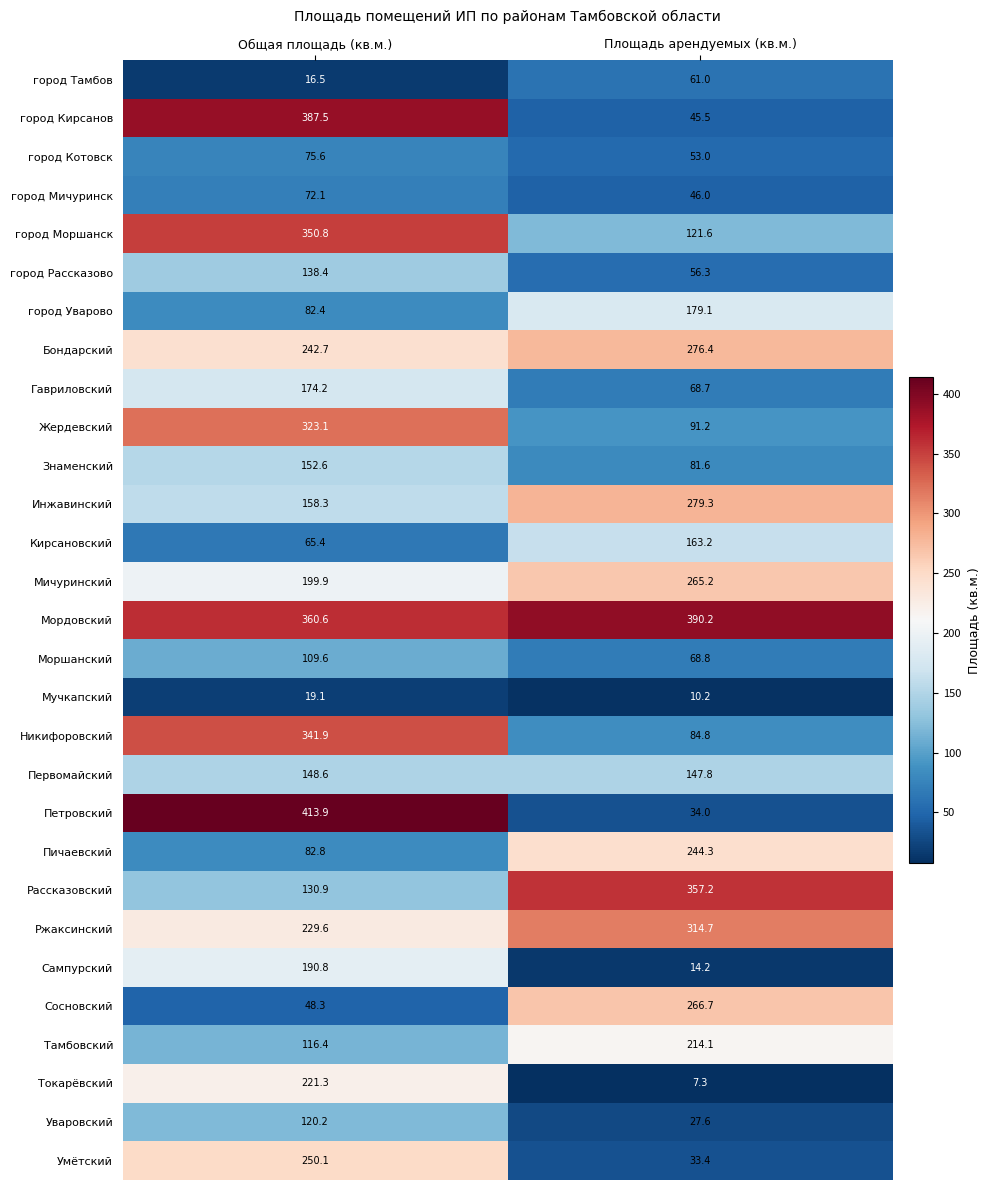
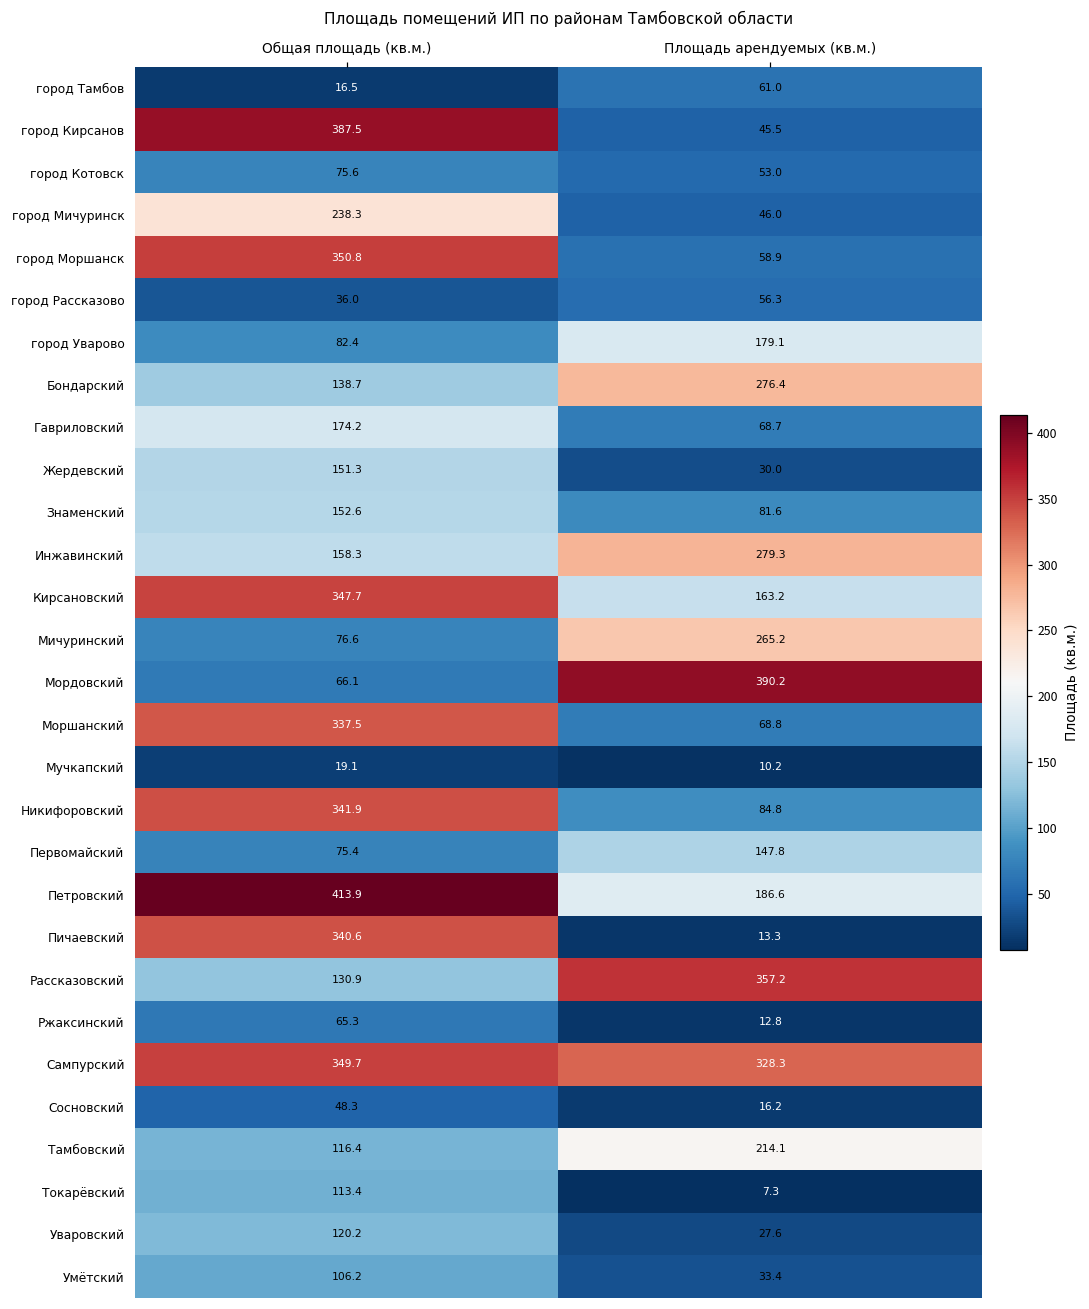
город Мичуринск, Общая площадь (кв.м.): 72.1 -> 238.3
город Моршанск, Площадь арендуемых (кв.м.): 121.6 -> 58.9
город Рассказово, Общая площадь (кв.м.): 138.4 -> 36.0
Бондарский, Общая площадь (кв.м.): 242.7 -> 138.7
Жердевский, Общая площадь (кв.м.): 323.1 -> 151.3
Жердевский, Площадь арендуемых (кв.м.): 91.2 -> 30.0
Кирсановский, Общая площадь (кв.м.): 65.4 -> 347.7
Мичуринский, Общая площадь (кв.м.): 199.9 -> 76.6
Мордовский, Общая площадь (кв.м.): 360.6 -> 66.1
Моршанский, Общая площадь (кв.м.): 109.6 -> 337.5
Первомайский, Общая площадь (кв.м.): 148.6 -> 75.4
Петровский, Площадь арендуемых (кв.м.): 34.0 -> 186.6
Пичаевский, Общая площадь (кв.м.): 82.8 -> 340.6
Пичаевский, Площадь арендуемых (кв.м.): 244.3 -> 13.3
Ржаксинский, Общая площадь (кв.м.): 229.6 -> 65.3
Ржаксинский, Площадь арендуемых (кв.м.): 314.7 -> 12.8
Сампурский, Общая площадь (кв.м.): 190.8 -> 349.7
Сампурский, Площадь арендуемых (кв.м.): 14.2 -> 328.3
Сосновский, Площадь арендуемых (кв.м.): 266.7 -> 16.2
Токарёвский, Общая площадь (кв.м.): 221.3 -> 113.4
Умётский, Общая площадь (кв.м.): 250.1 -> 106.2
